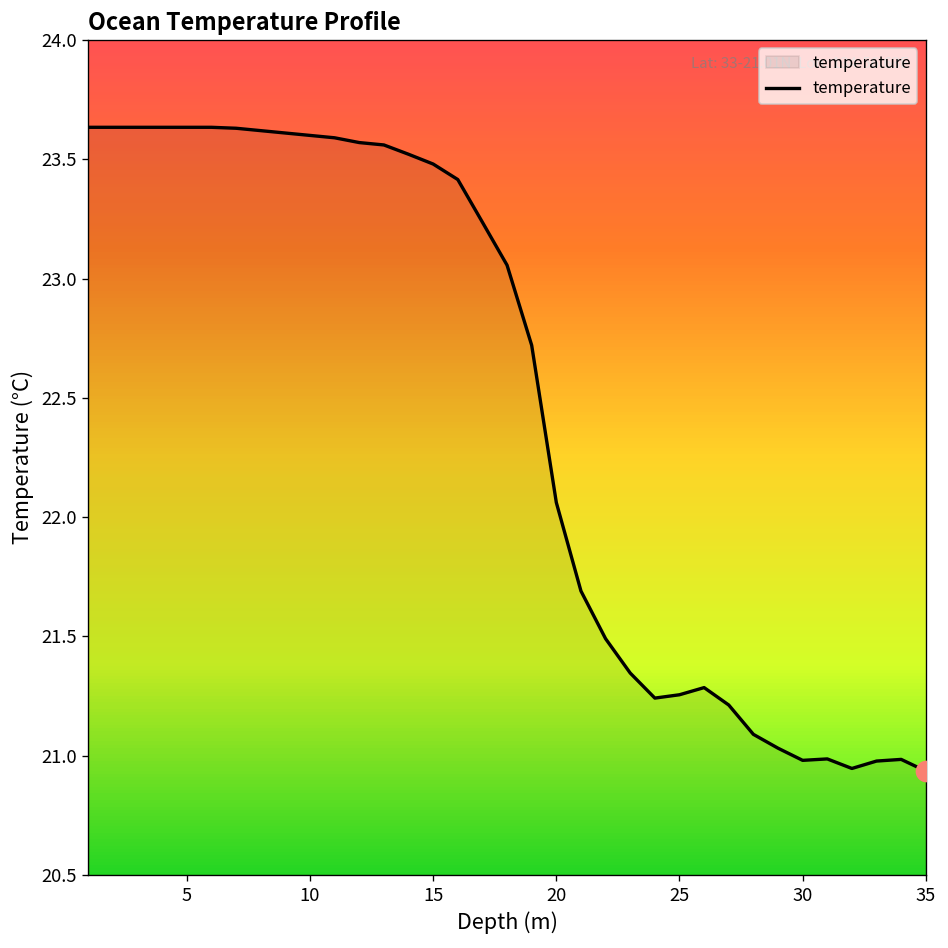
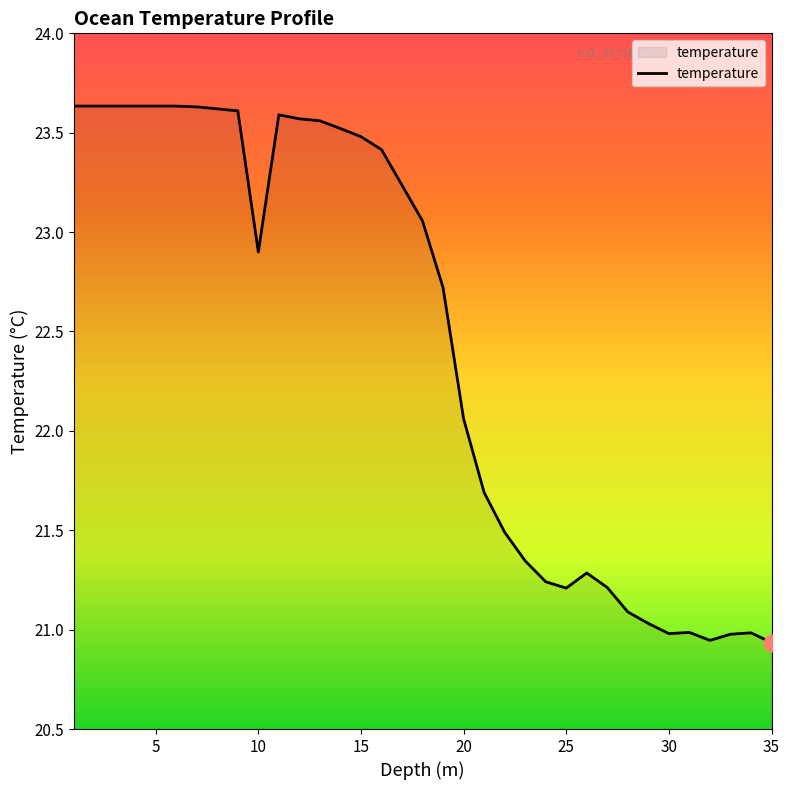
temperature, 10: 23.6 -> 22.9
temperature, 25: 21.26 -> 21.21
